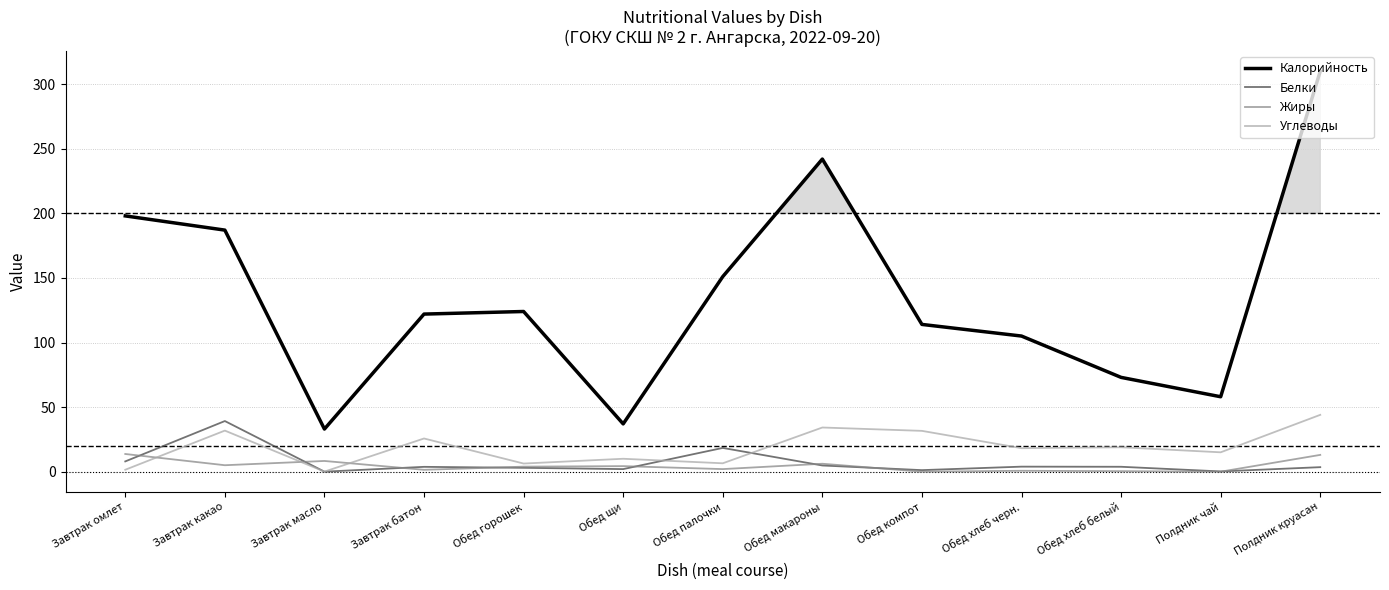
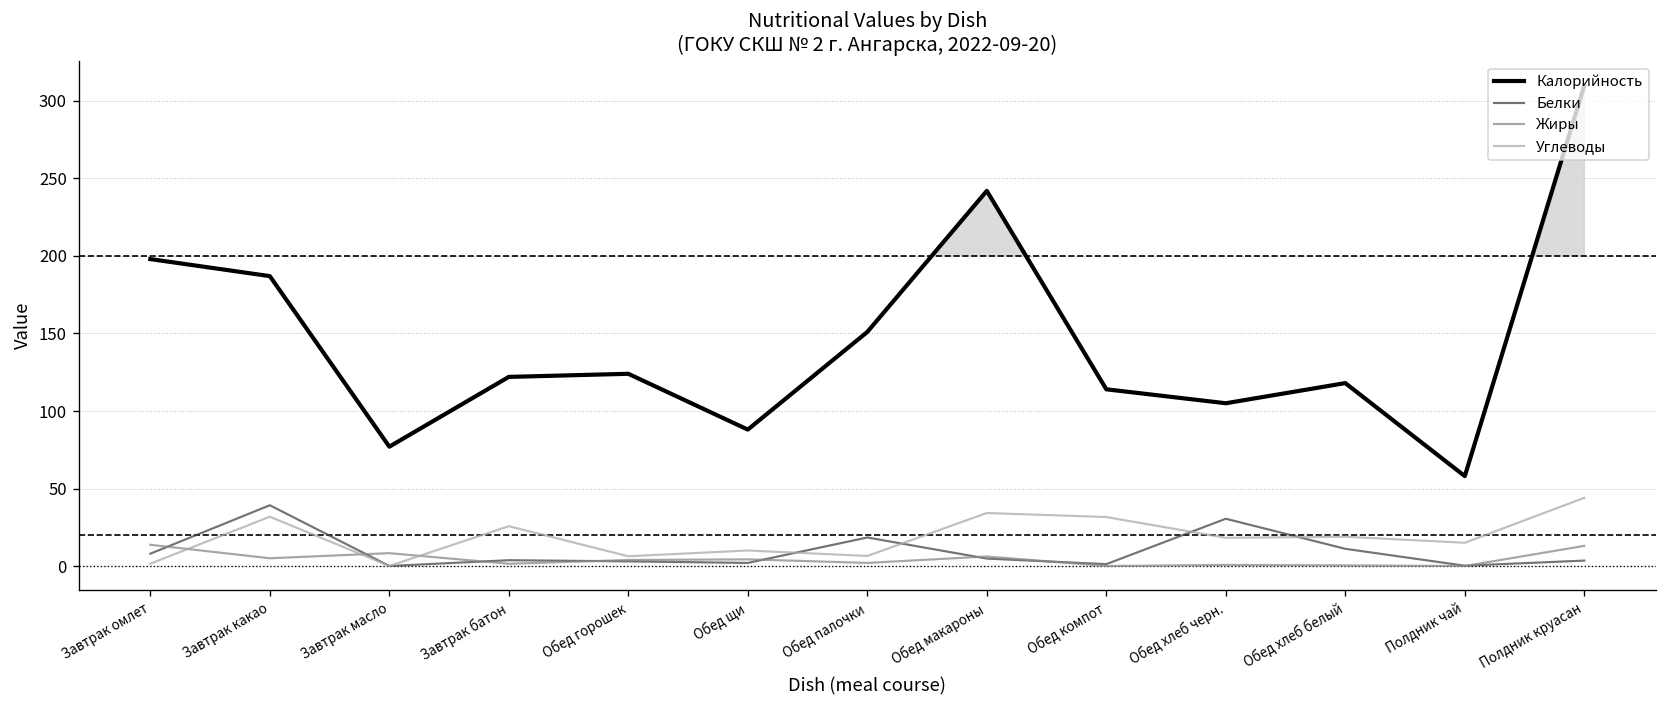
Калорийность, Завтрак масло: 33 -> 77
Калорийность, Обед щи: 37 -> 88
Белки, Обед хлеб черн.: 4 -> 31
Калорийность, Обед хлеб белый: 73 -> 118
Белки, Обед хлеб белый: 4 -> 11
